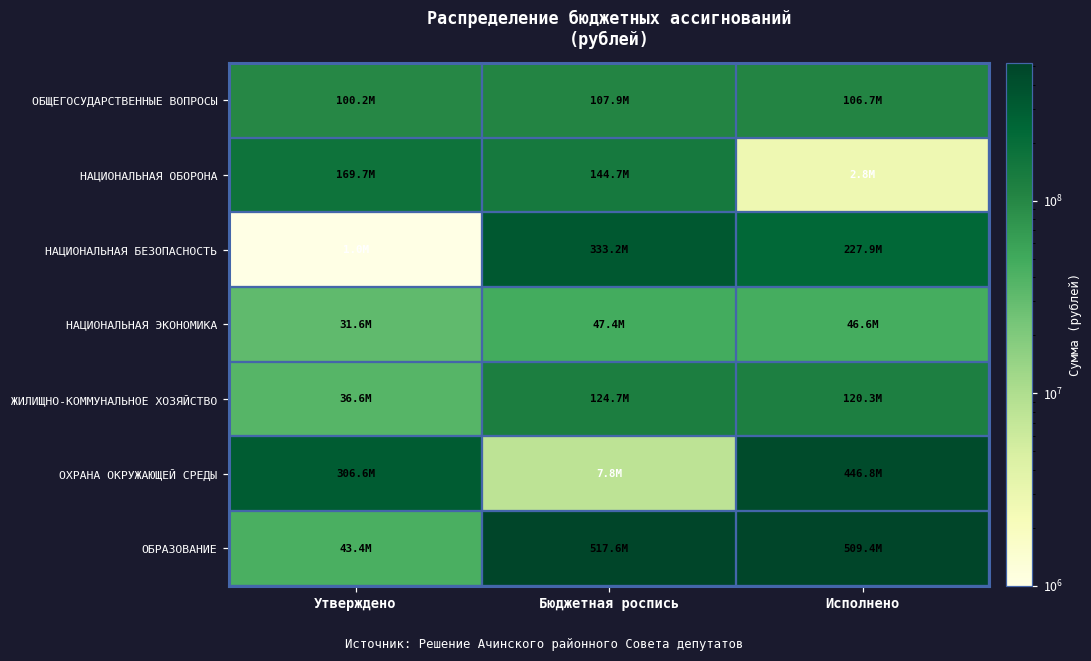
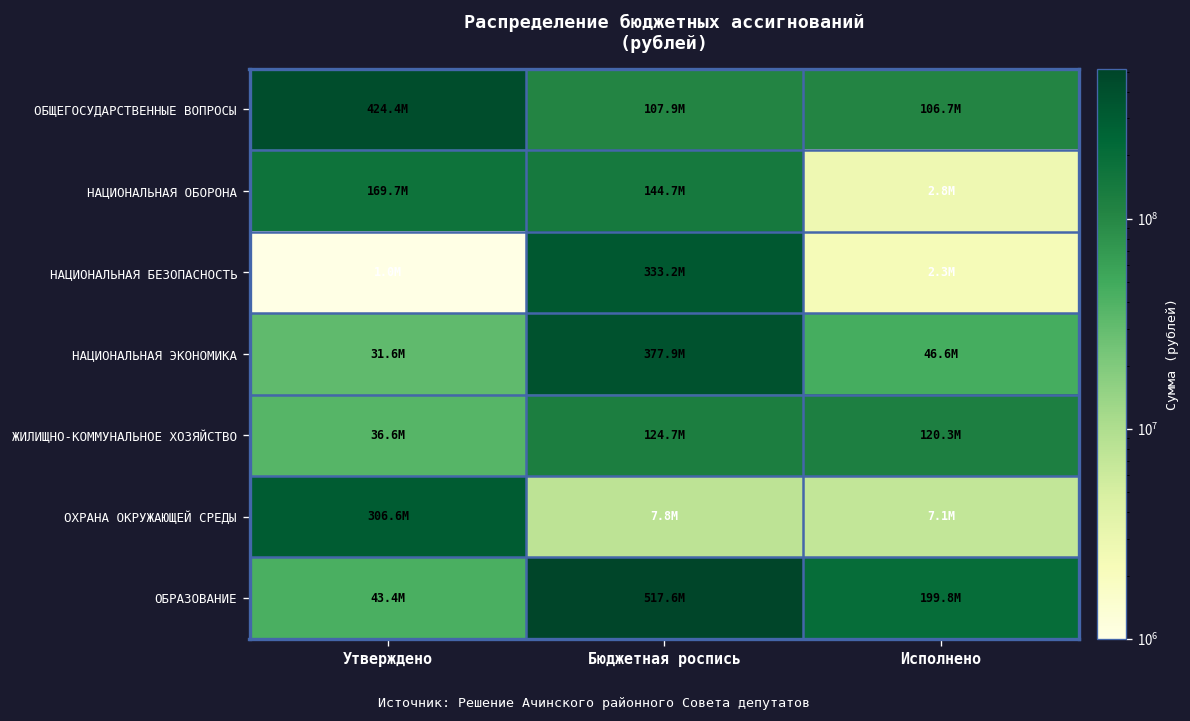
ОБЩЕГОСУДАРСТВЕННЫЕ ВОПРОСЫ, Утверждено: 100.2М -> 424.4М
НАЦИОНАЛЬНАЯ БЕЗОПАСНОСТЬ, Исполнено: 227.9М -> 2.3М
НАЦИОНАЛЬНАЯ ЭКОНОМИКА, Бюджетная роспись: 47.4М -> 377.9М
ОХРАНА ОКРУЖАЮЩЕЙ СРЕДЫ, Исполнено: 446.8М -> 7.1М
ОБРАЗОВАНИЕ, Исполнено: 509.4М -> 199.8М
